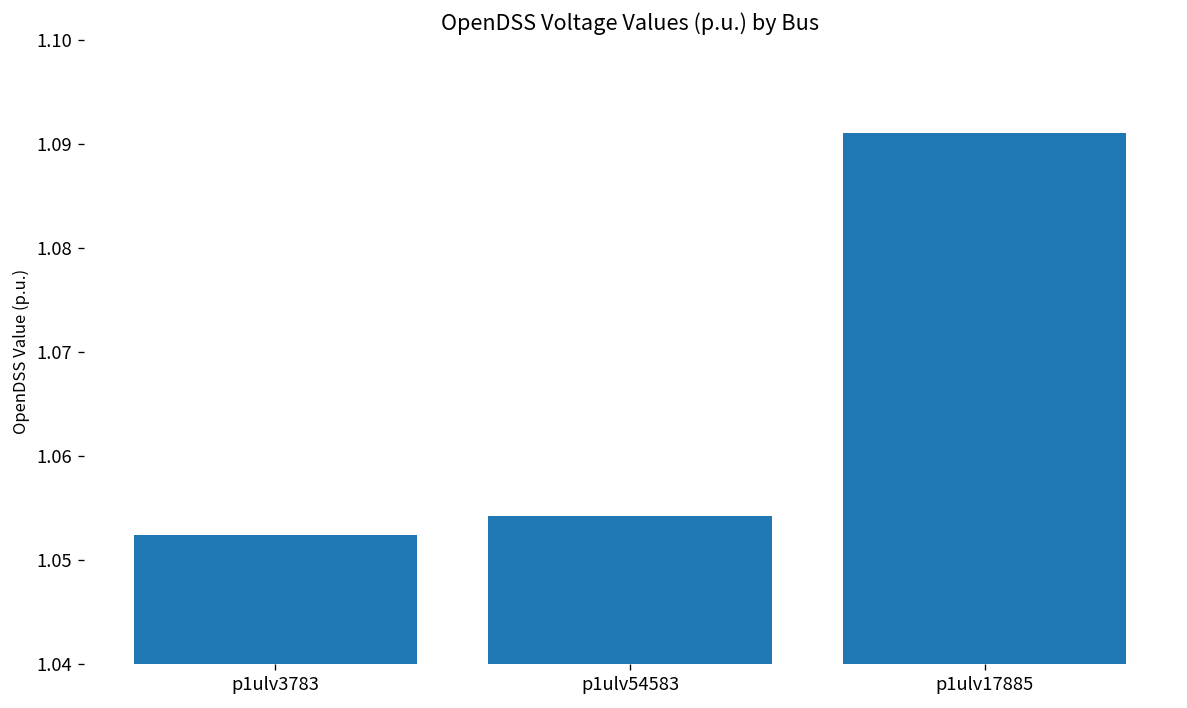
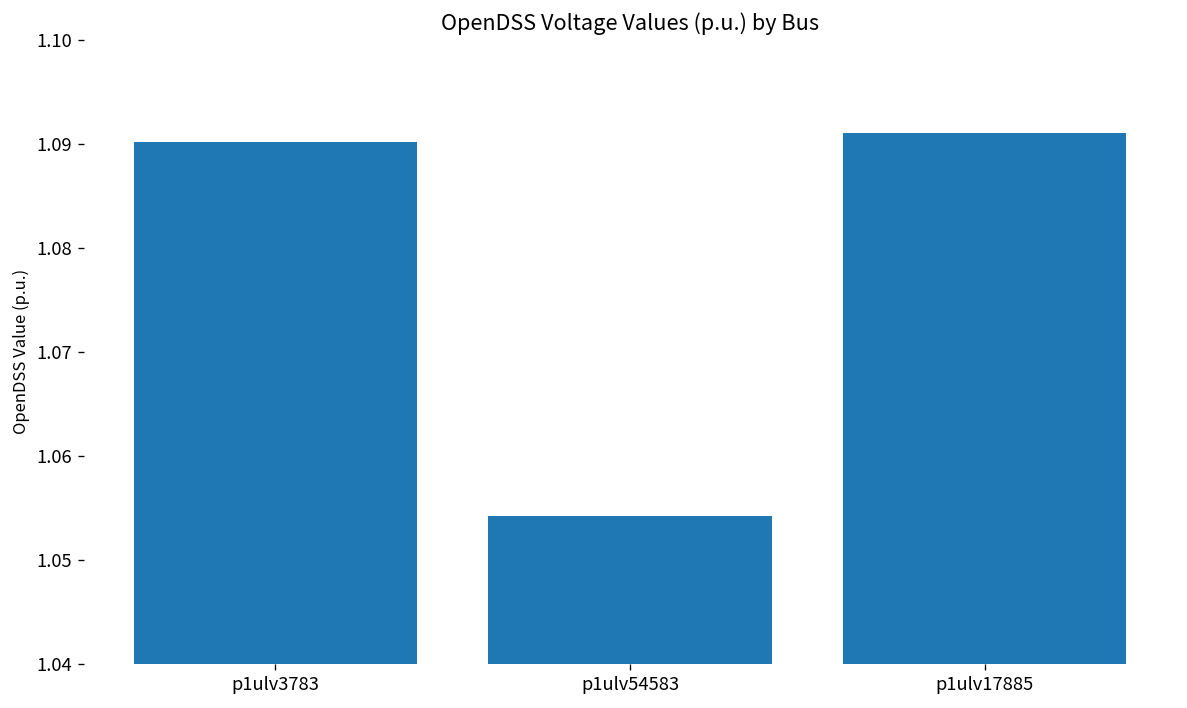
p1ulv3783: 1.052 -> 1.090
